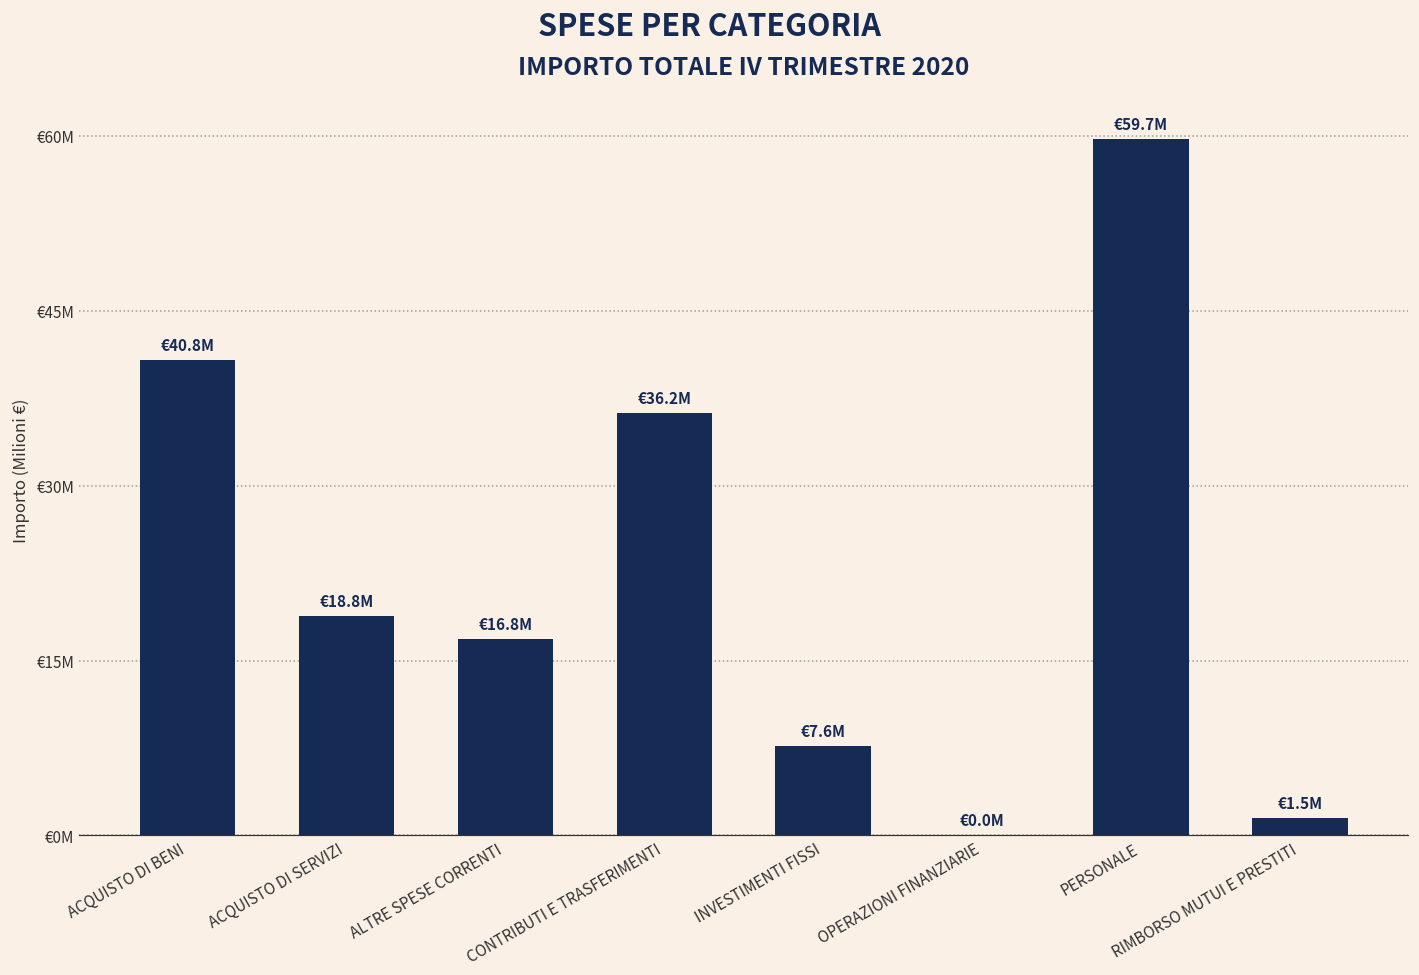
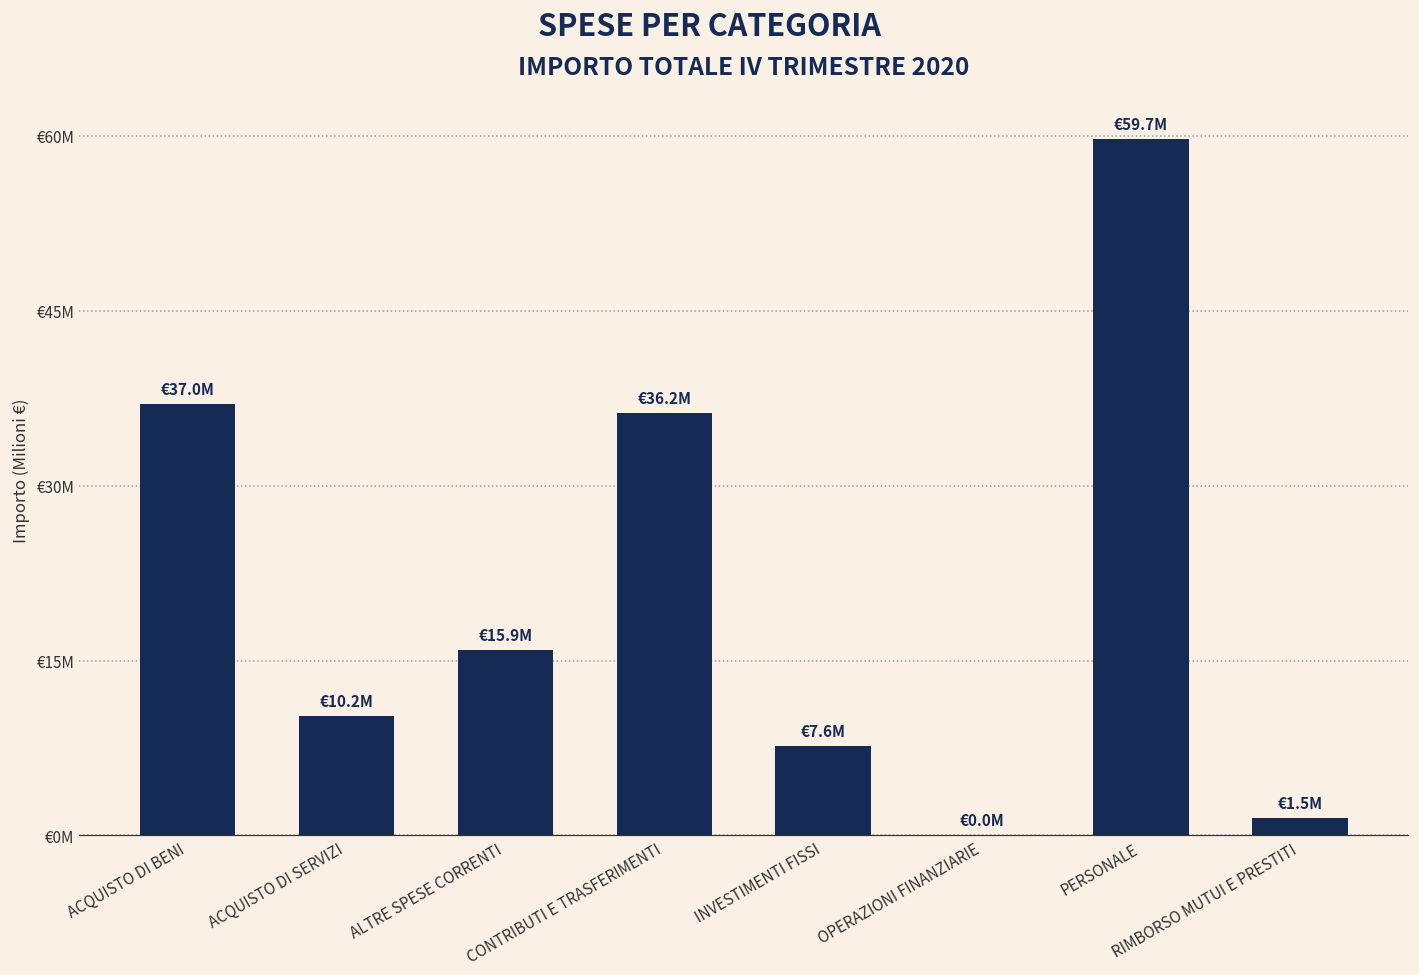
ACQUISTO DI BENI: €40.8M -> €37.0M
ACQUISTO DI SERVIZI: €18.8M -> €10.2M
ALTRE SPESE CORRENTI: €16.8M -> €15.9M
